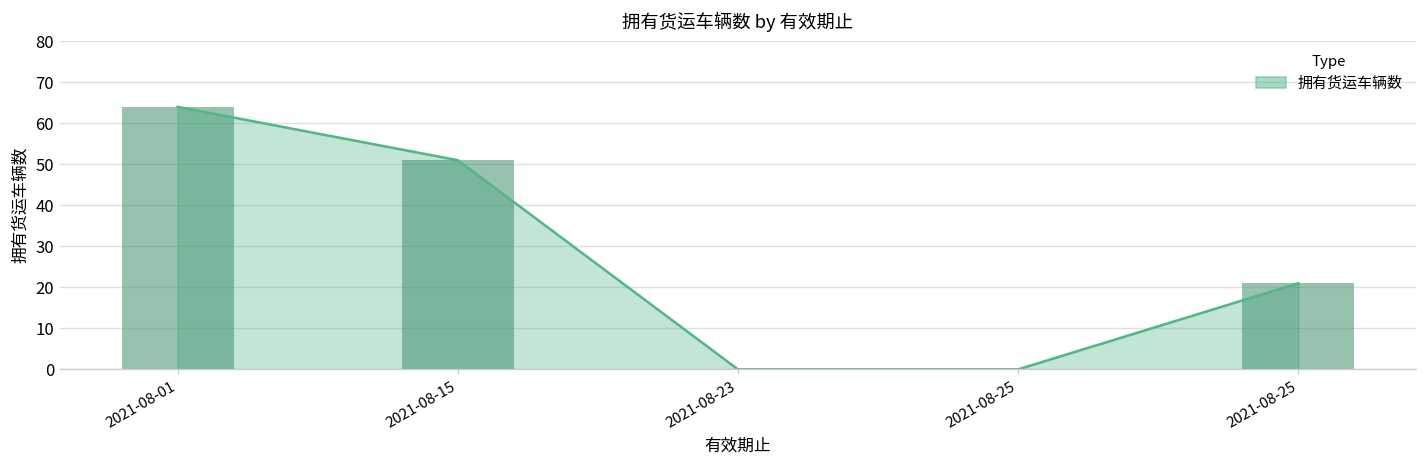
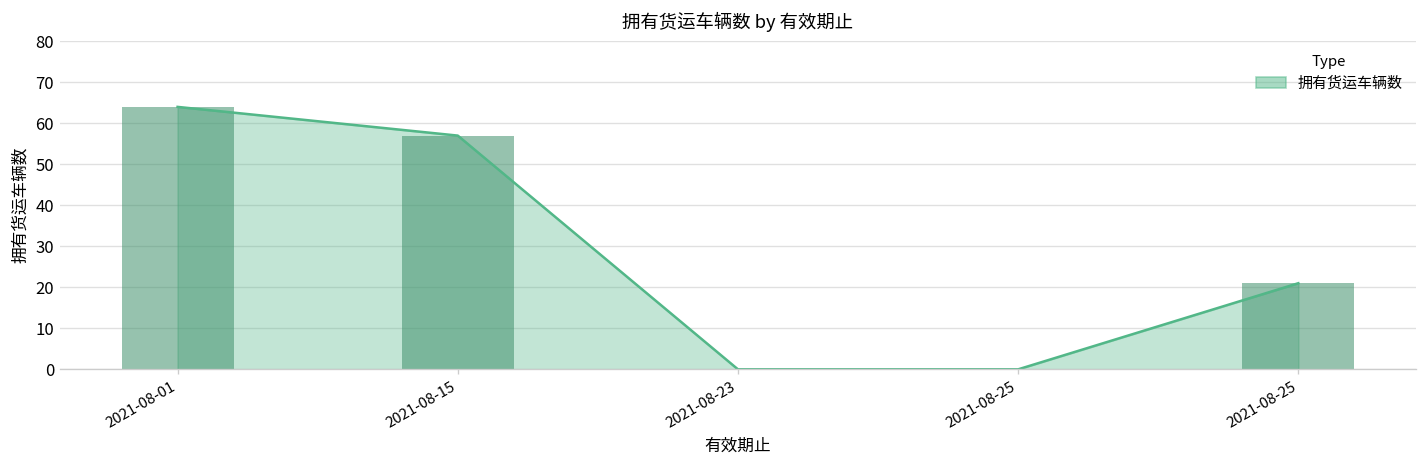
2021-08-15: 51 -> 57
